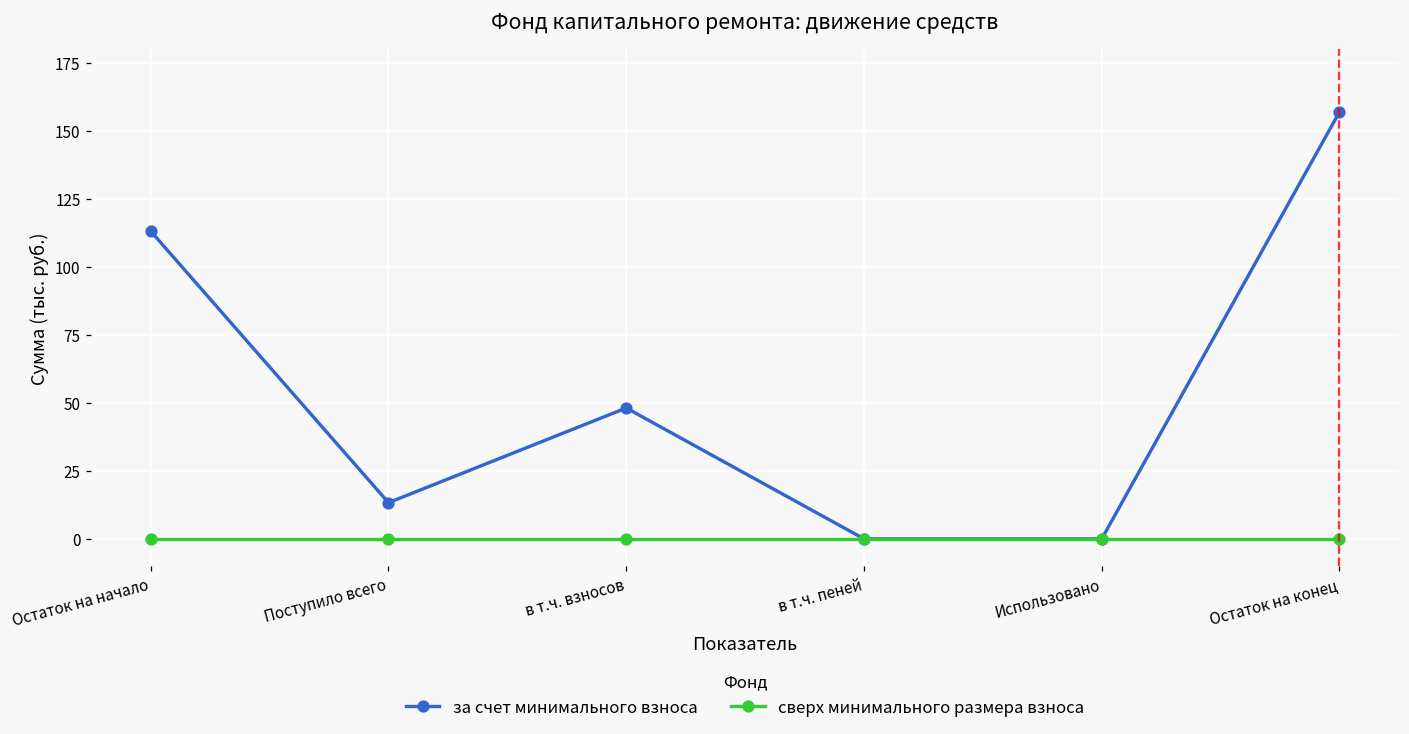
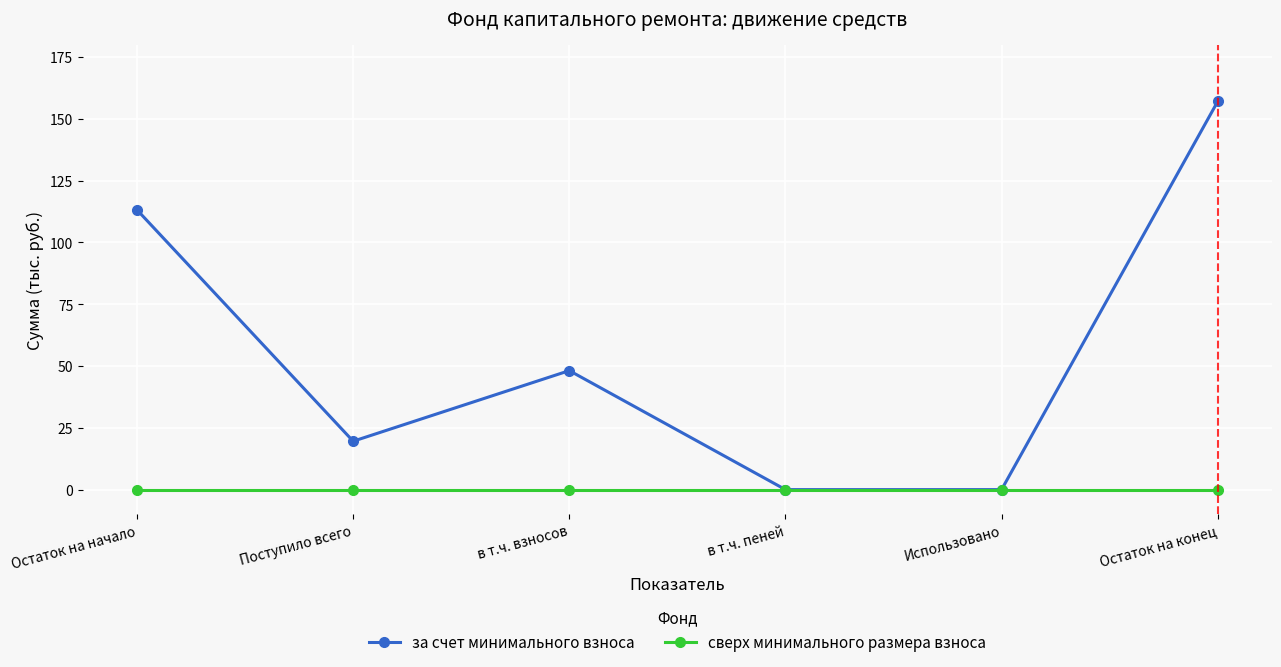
за счет минимального взноса, Поступило всего: 13 -> 20
